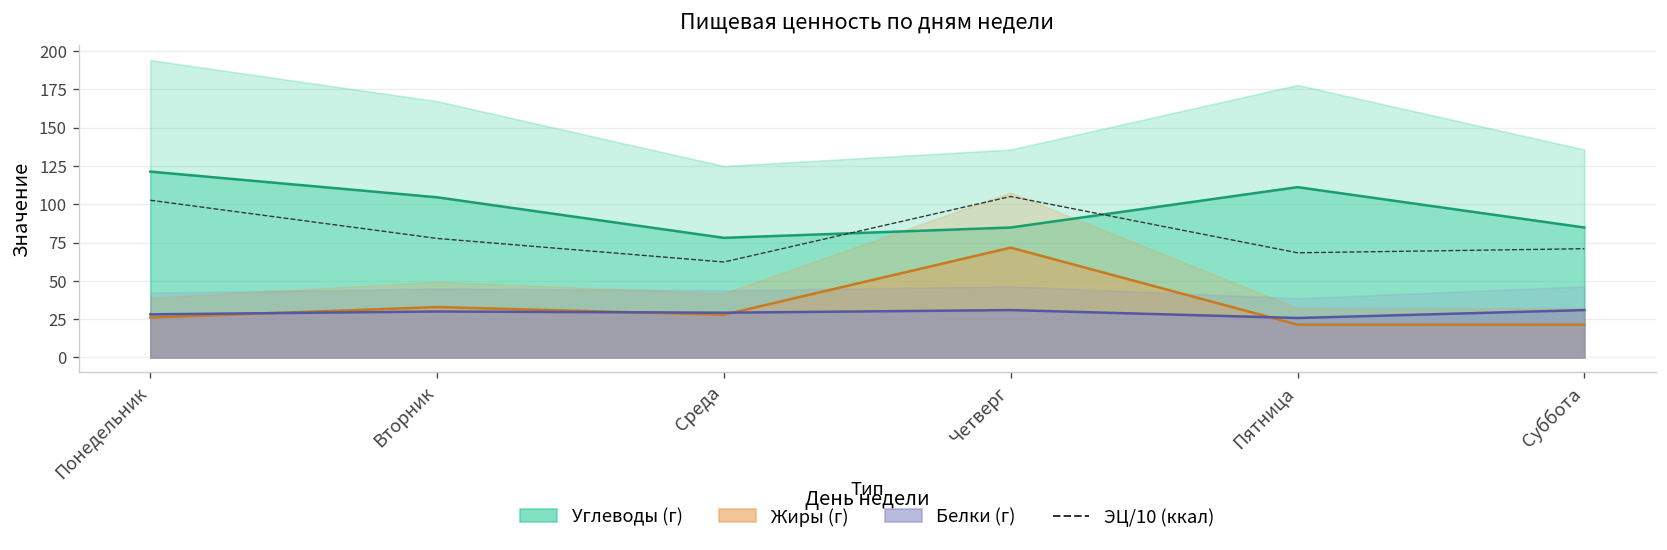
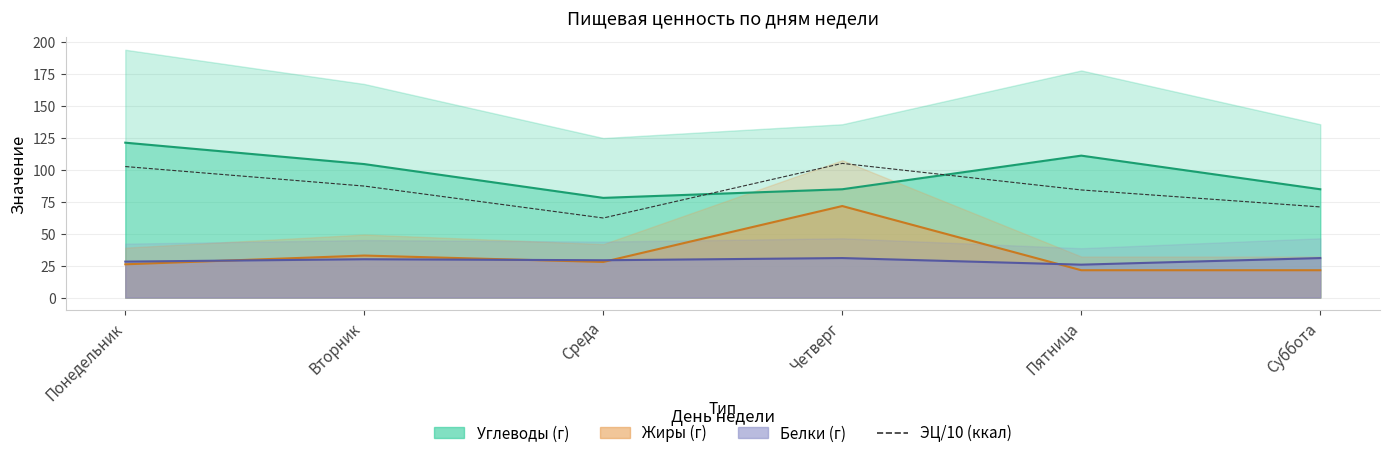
ЭЦ/10 (ккал), Вторник: 78 -> 87
ЭЦ/10 (ккал), Пятница: 68 -> 84
